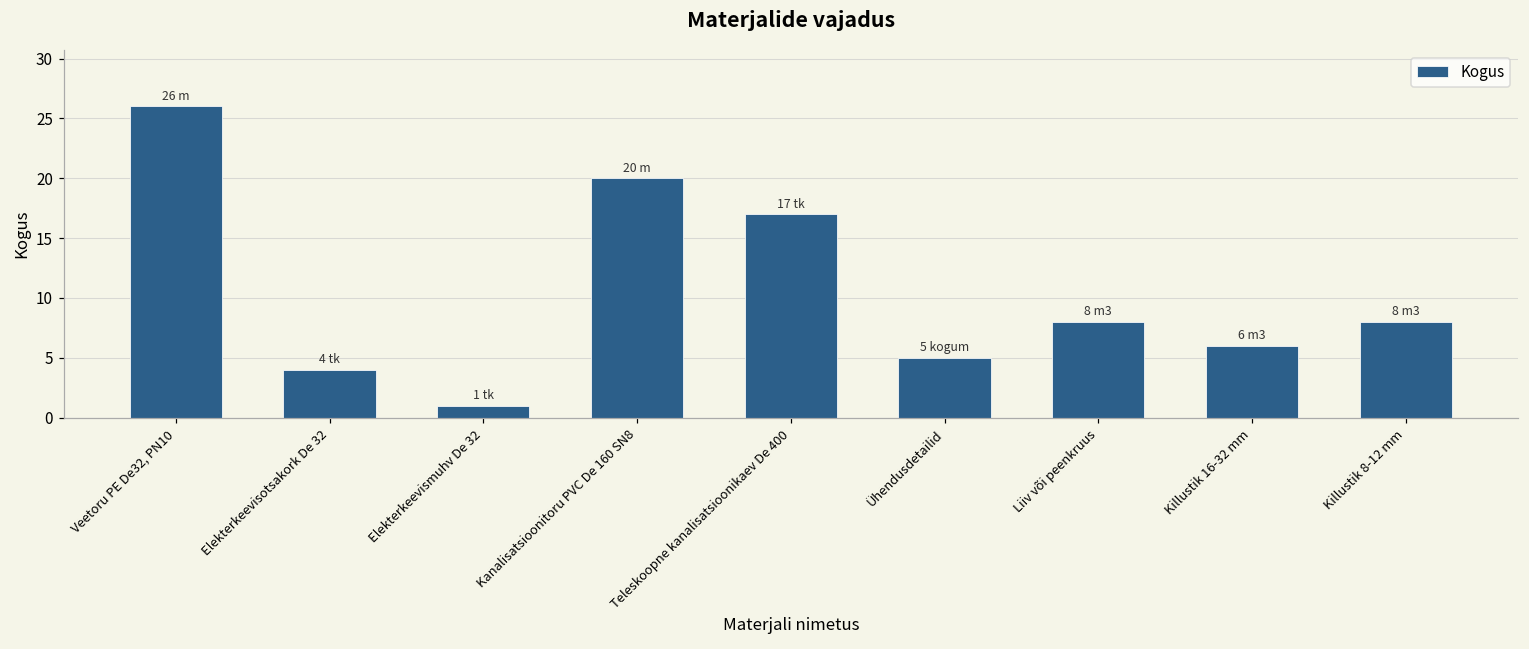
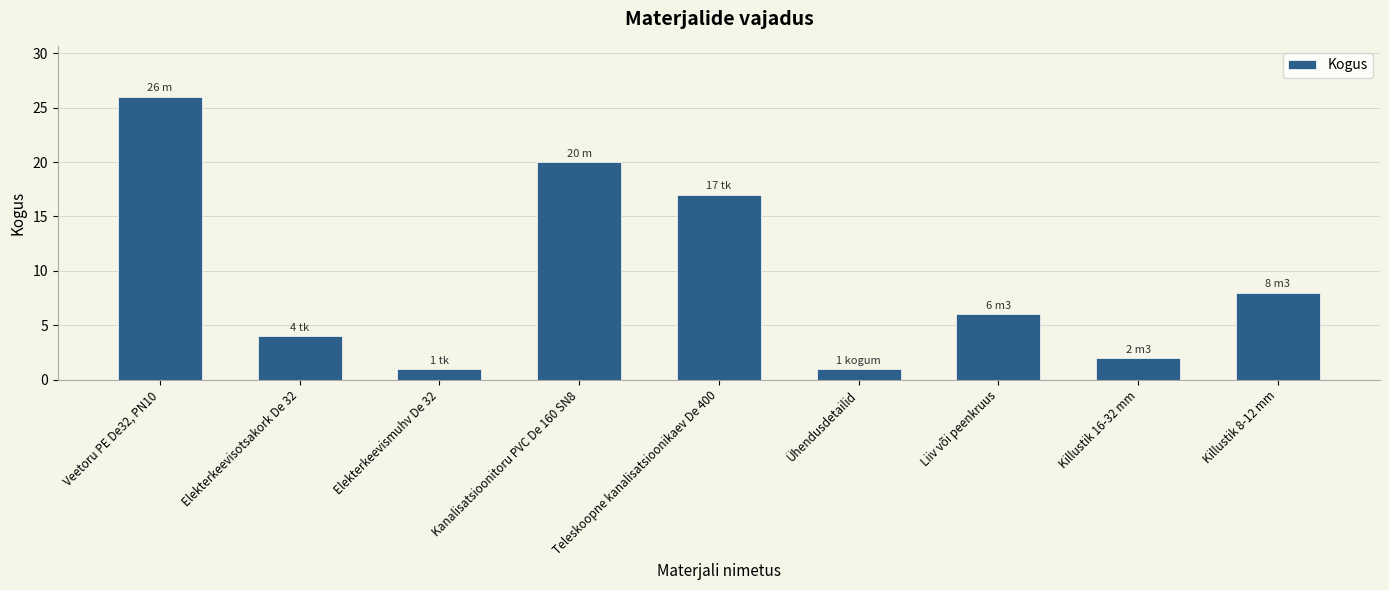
Ühendusdetailid: 5 -> 1
Liiv või peenkruus: 8 -> 6
Killustik 16-32 mm: 6 -> 2
